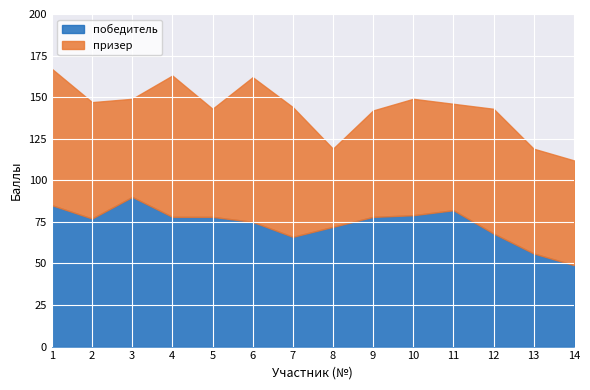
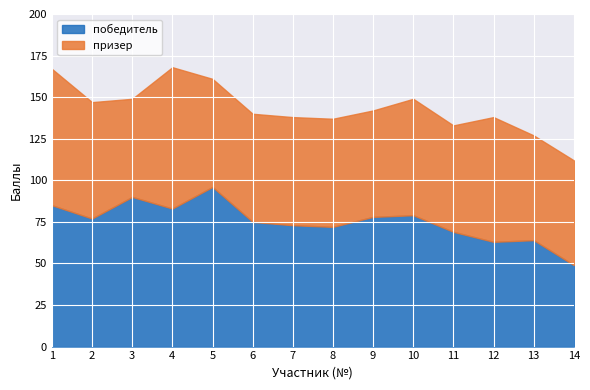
победитель, 4: 78 -> 83
победитель, 5: 78 -> 96
призер, 6: 87 -> 65
победитель, 7: 66 -> 73
призер, 7: 78 -> 65
призер, 8: 47 -> 65
победитель, 11: 82 -> 69
победитель, 12: 68 -> 63
победитель, 13: 56 -> 64
